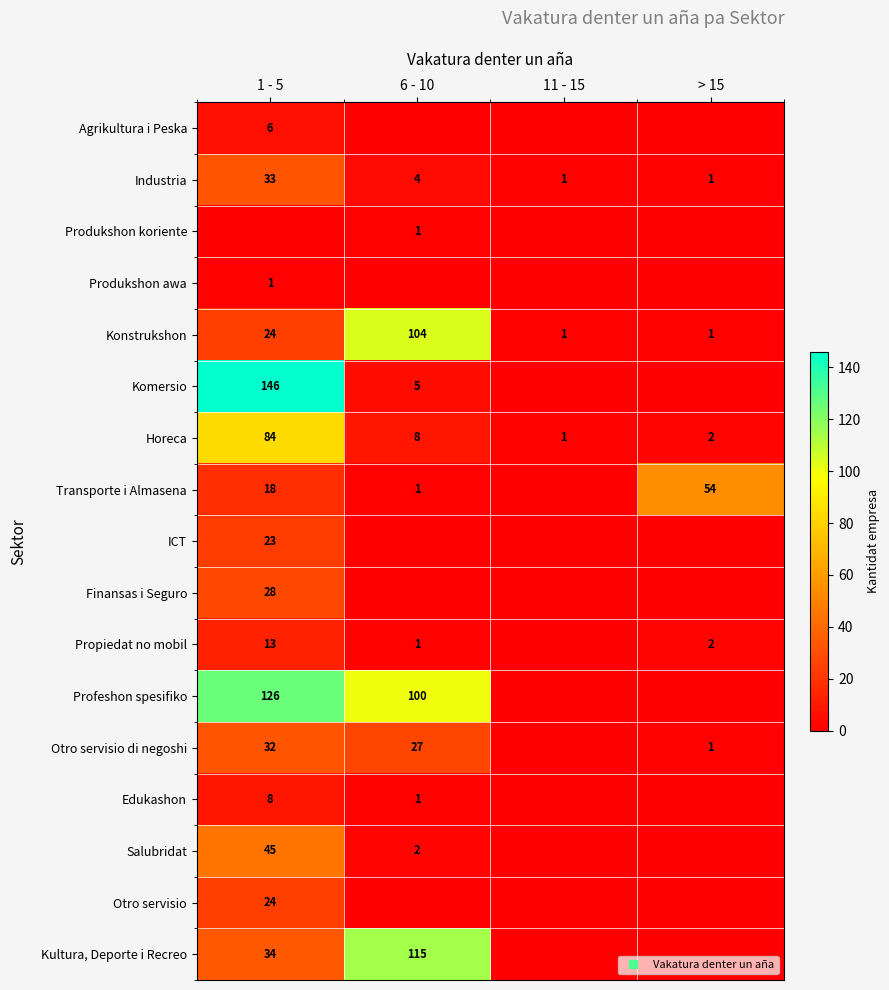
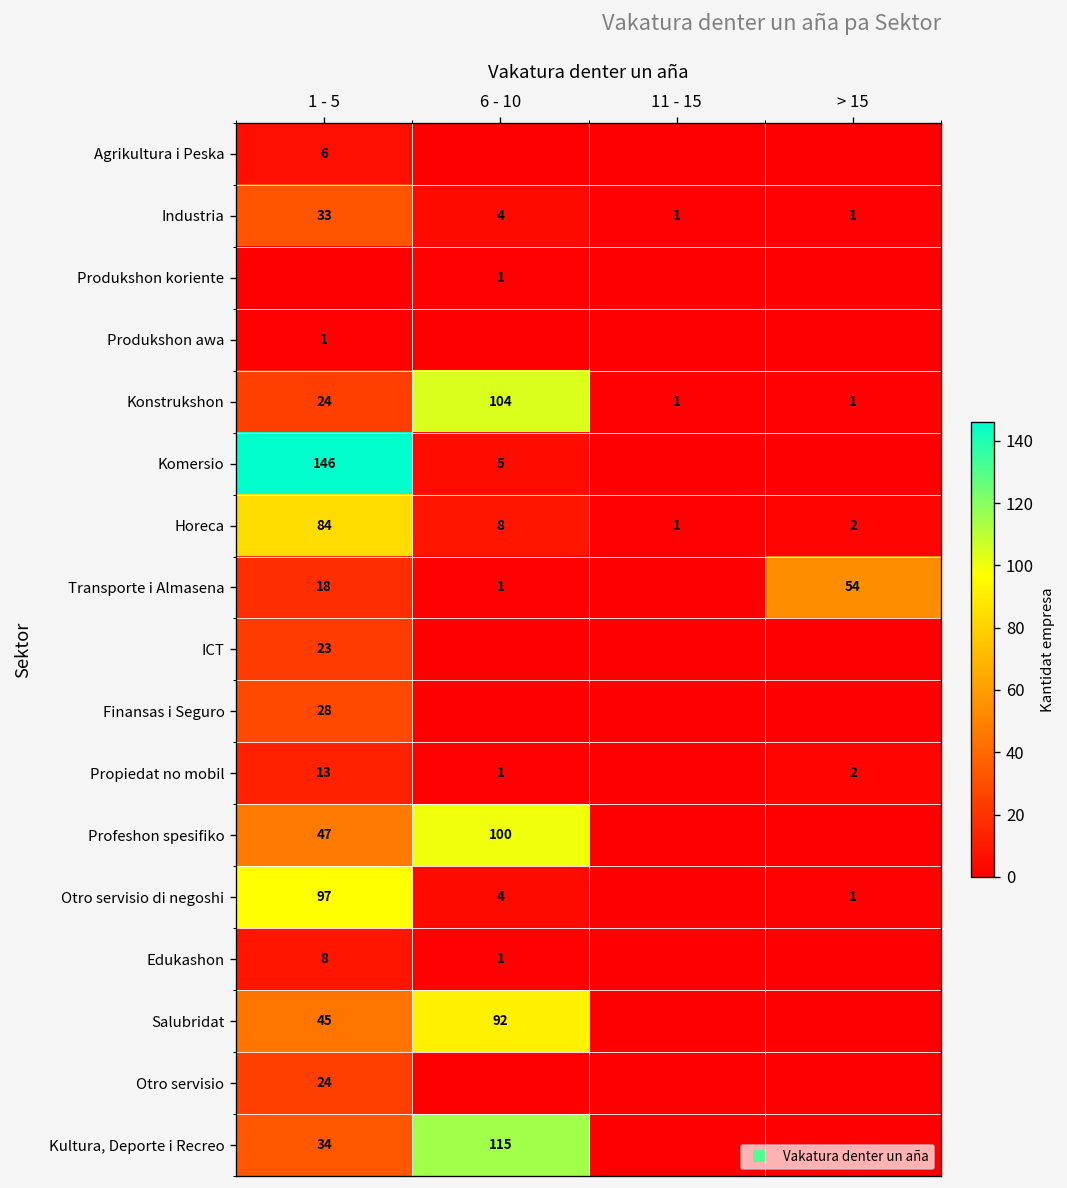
Profeshon spesifiko, 1 - 5: 126 -> 47
Otro servisio di negoshi, 1 - 5: 32 -> 97
Otro servisio di negoshi, 6 - 10: 27 -> 4
Salubridat, 6 - 10: 2 -> 92
